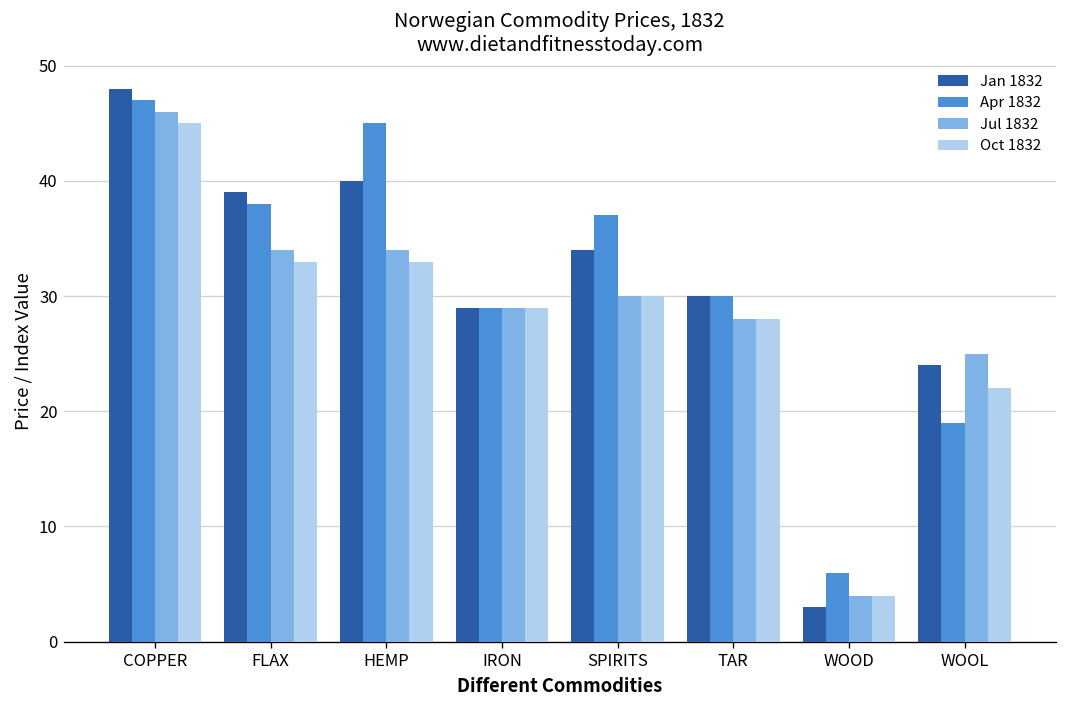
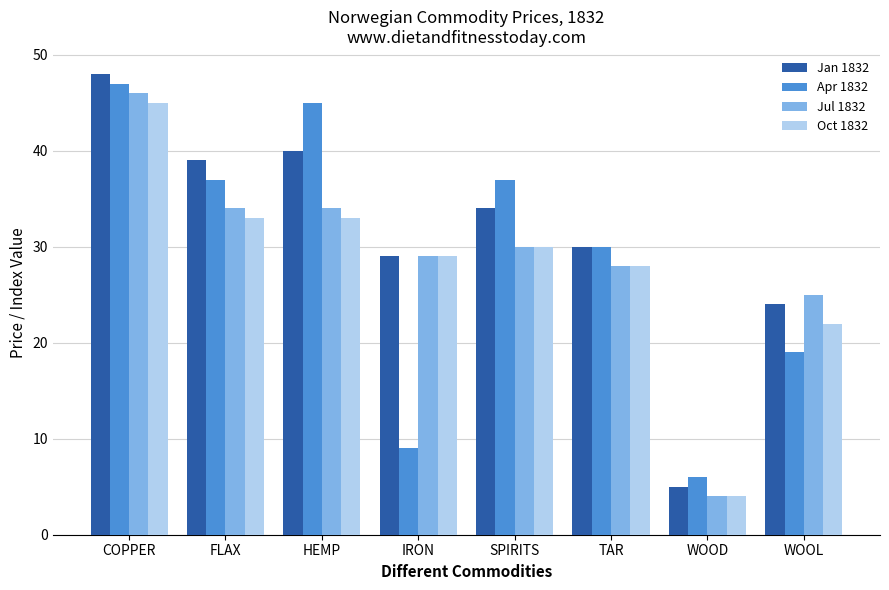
Apr 1832, FLAX: 38 -> 37
Apr 1832, IRON: 29 -> 9
Jan 1832, WOOD: 3 -> 5
